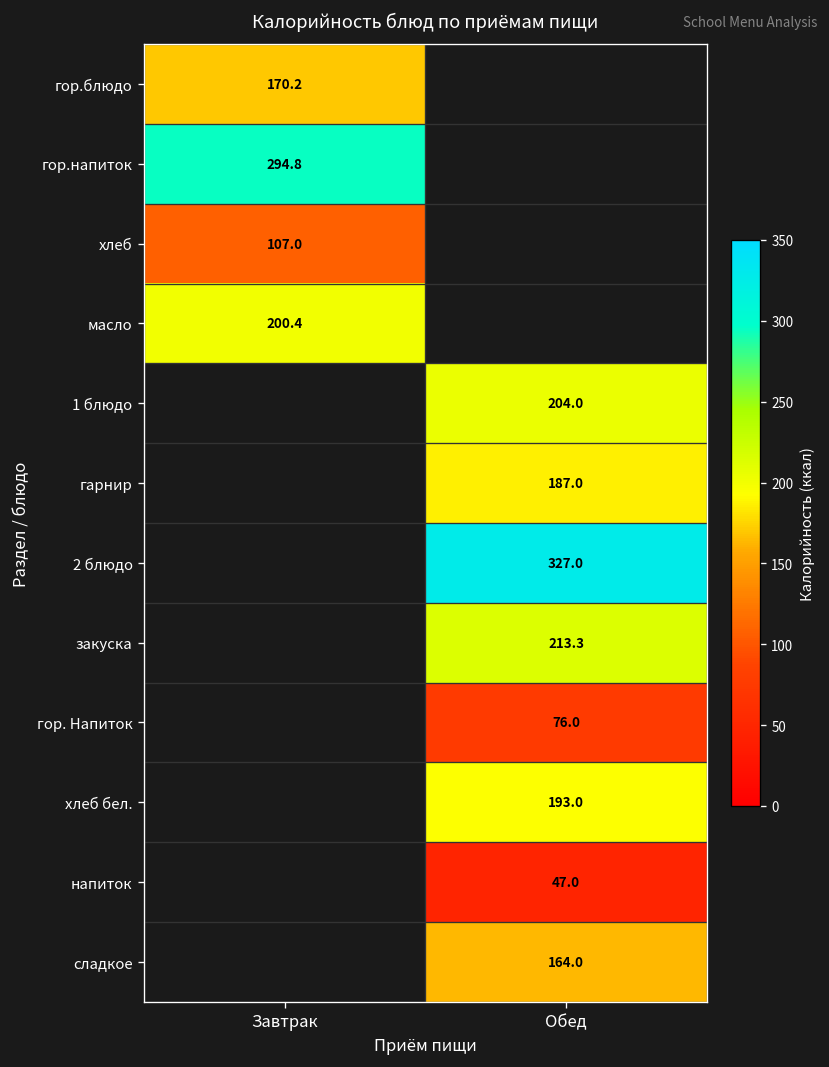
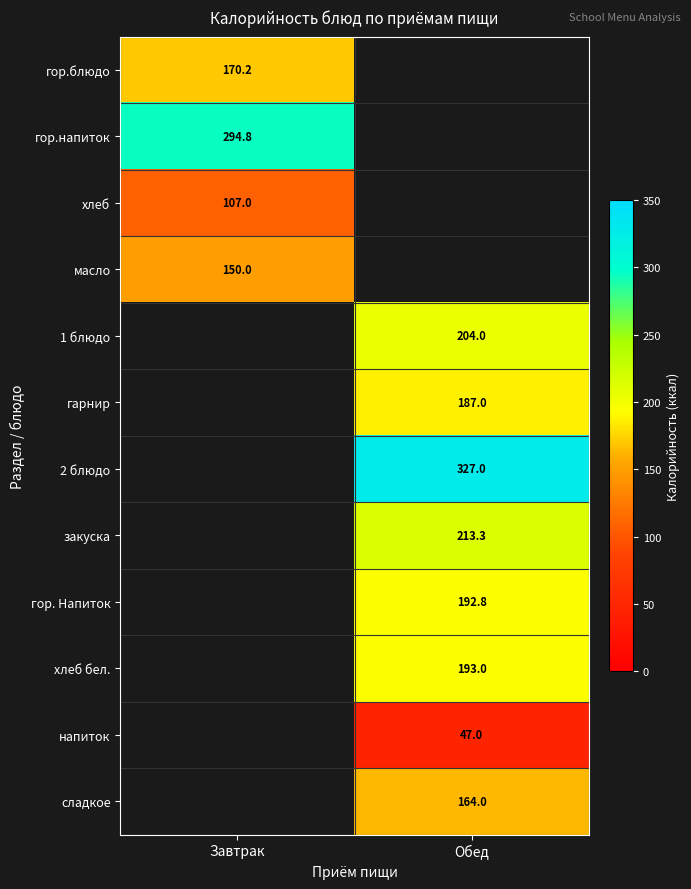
масло, Завтрак: 200.4 -> 150.0
гор. Напиток, Обед: 76.0 -> 192.8
